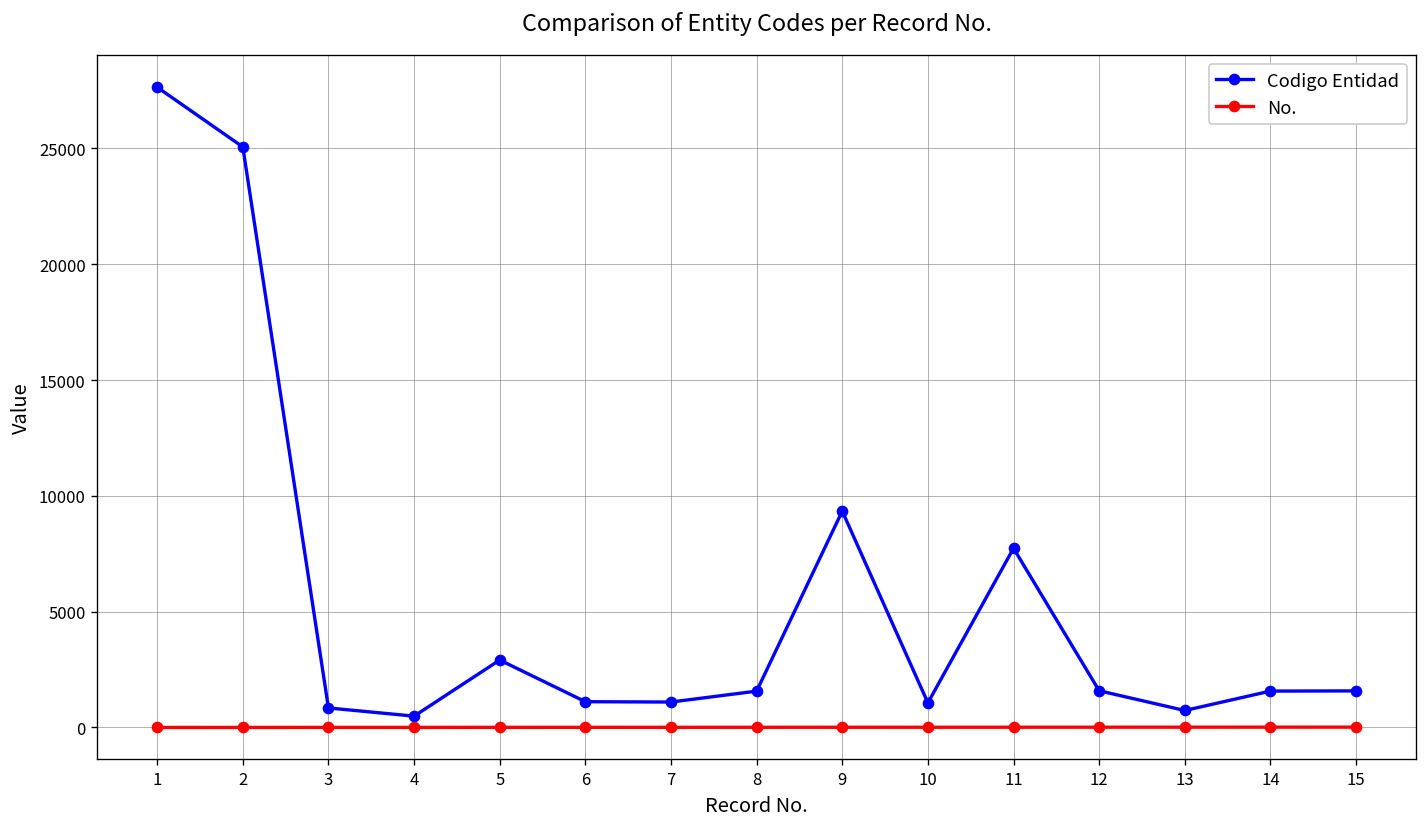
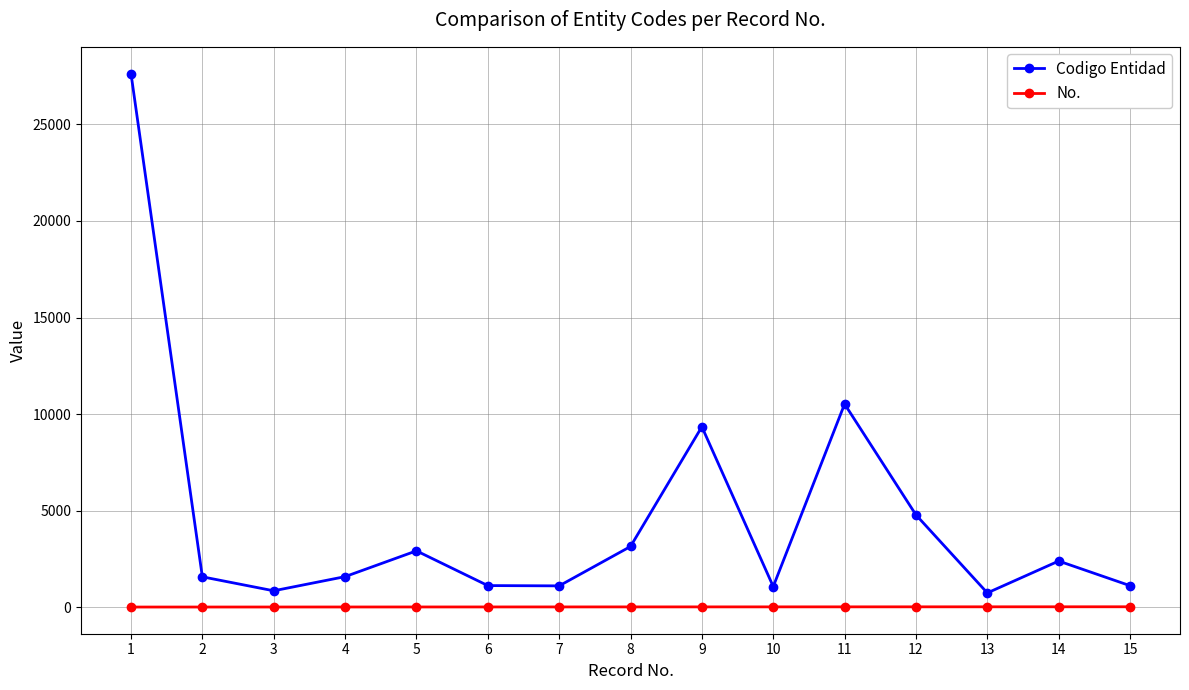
Codigo Entidad, 2: 25100 -> 1600
Codigo Entidad, 4: 500 -> 1600
Codigo Entidad, 8: 1600 -> 3100
Codigo Entidad, 11: 7700 -> 10500
Codigo Entidad, 12: 1600 -> 4800
Codigo Entidad, 14: 1600 -> 2400
Codigo Entidad, 15: 1600 -> 1100
